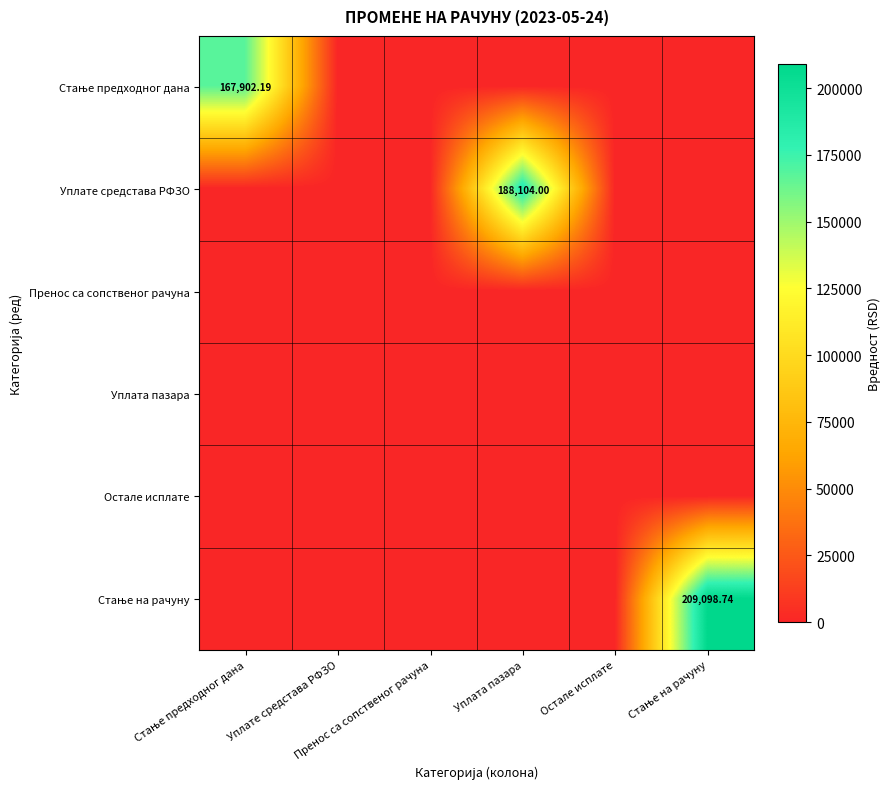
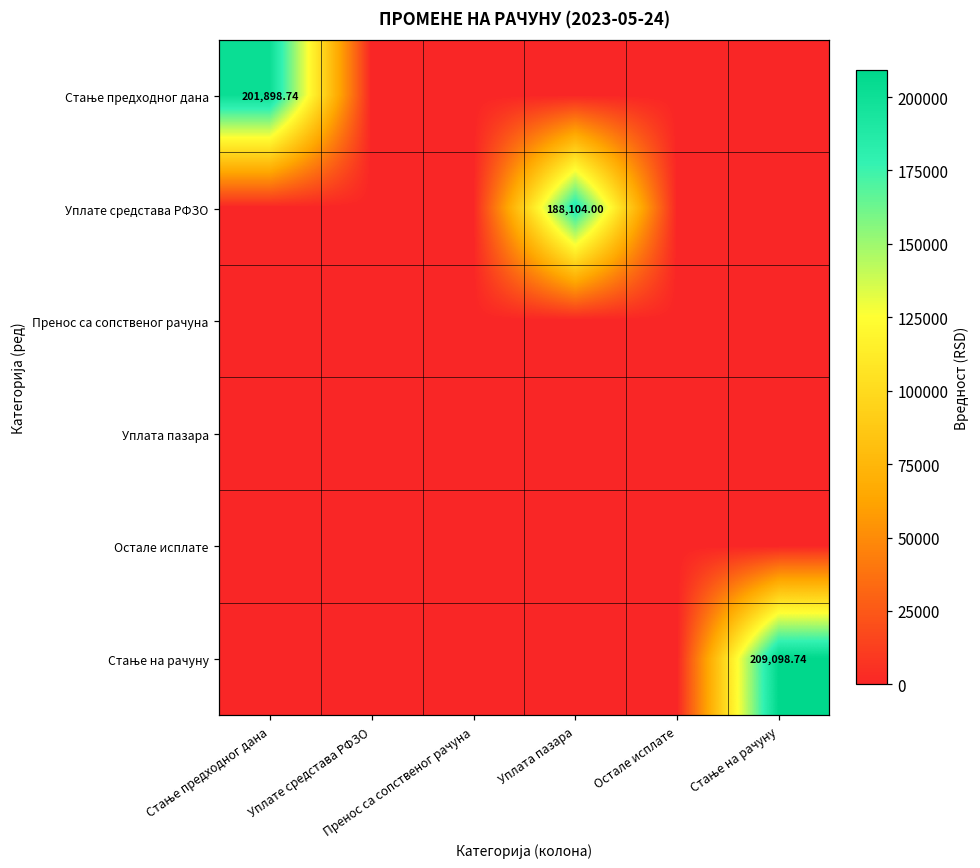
Стање предходног дана, Стање предходног дана: 167,902.19 -> 201,898.74
